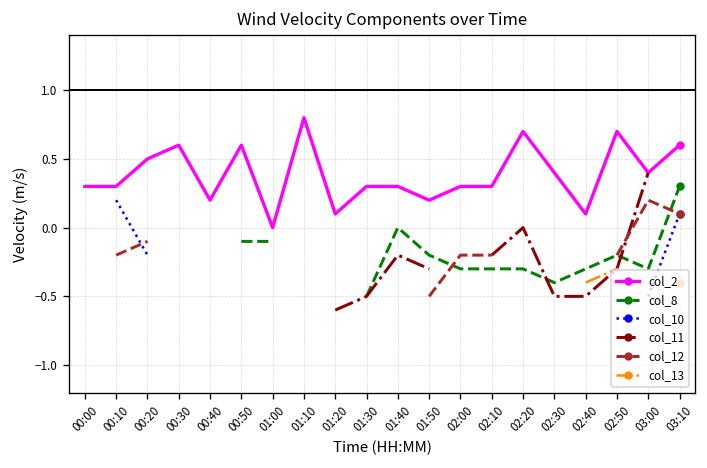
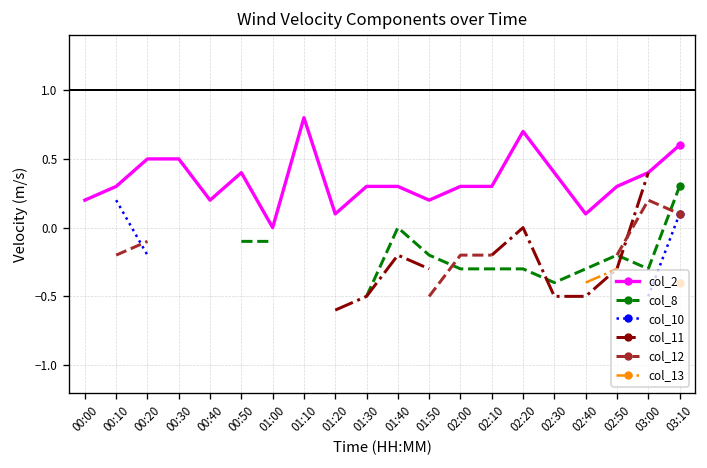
col_2, 00:00: 0.3 -> 0.2
col_2, 00:30: 0.6 -> 0.5
col_2, 00:50: 0.6 -> 0.4
col_2, 02:50: 0.7 -> 0.3
